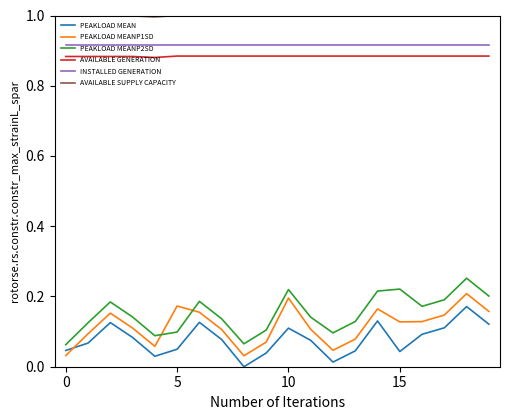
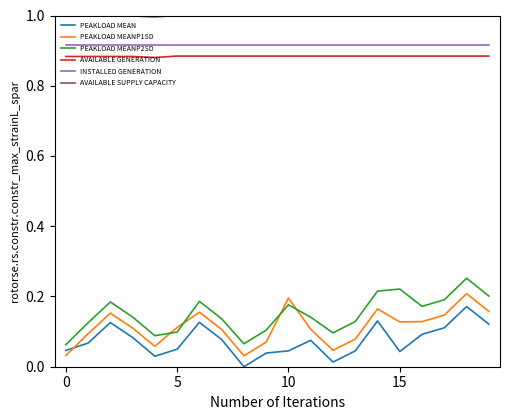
PEAKLOAD MEANP1SD, 5: 0.17 -> 0.11
PEAKLOAD MEAN, 10: 0.11 -> 0.05
PEAKLOAD MEANP2SD, 10: 0.22 -> 0.18
